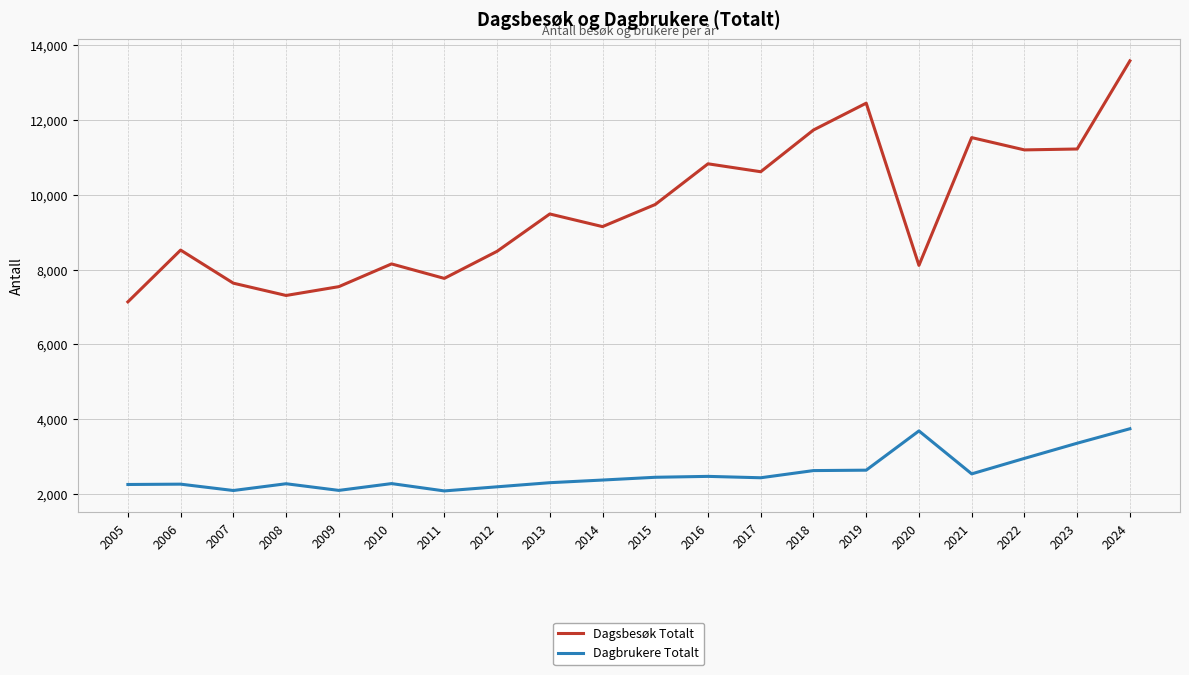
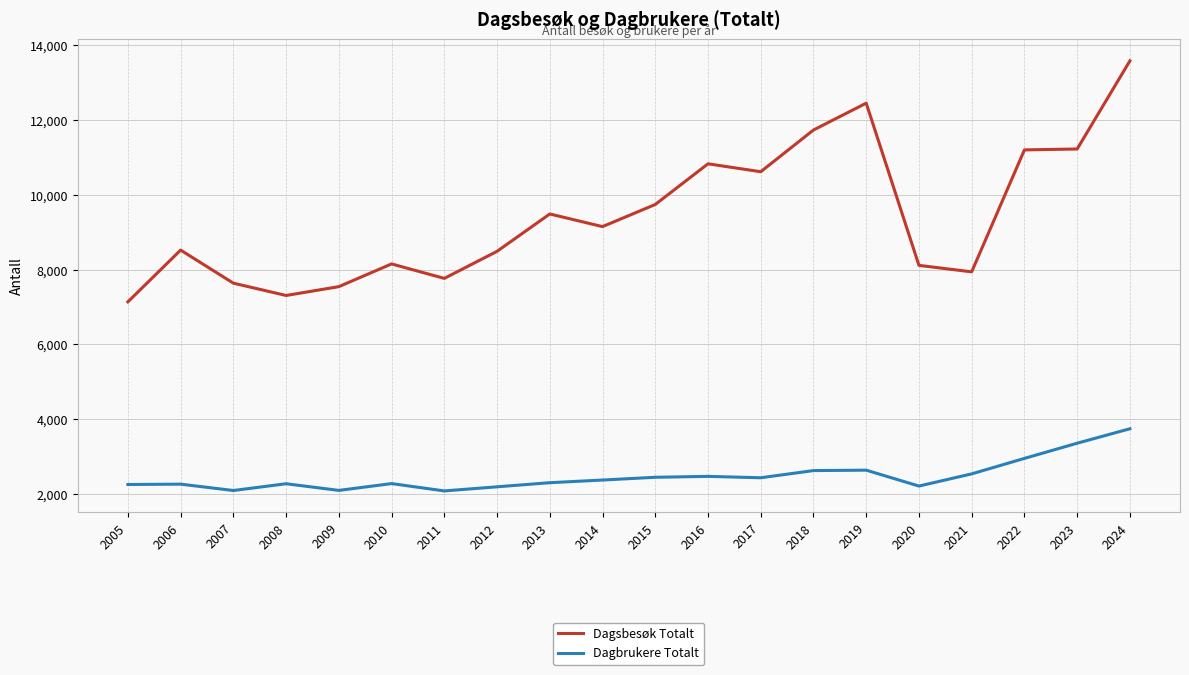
Dagbrukere Totalt, 2020: 3,700 -> 2,200
Dagsbesøk Totalt, 2021: 11,500 -> 7,900
